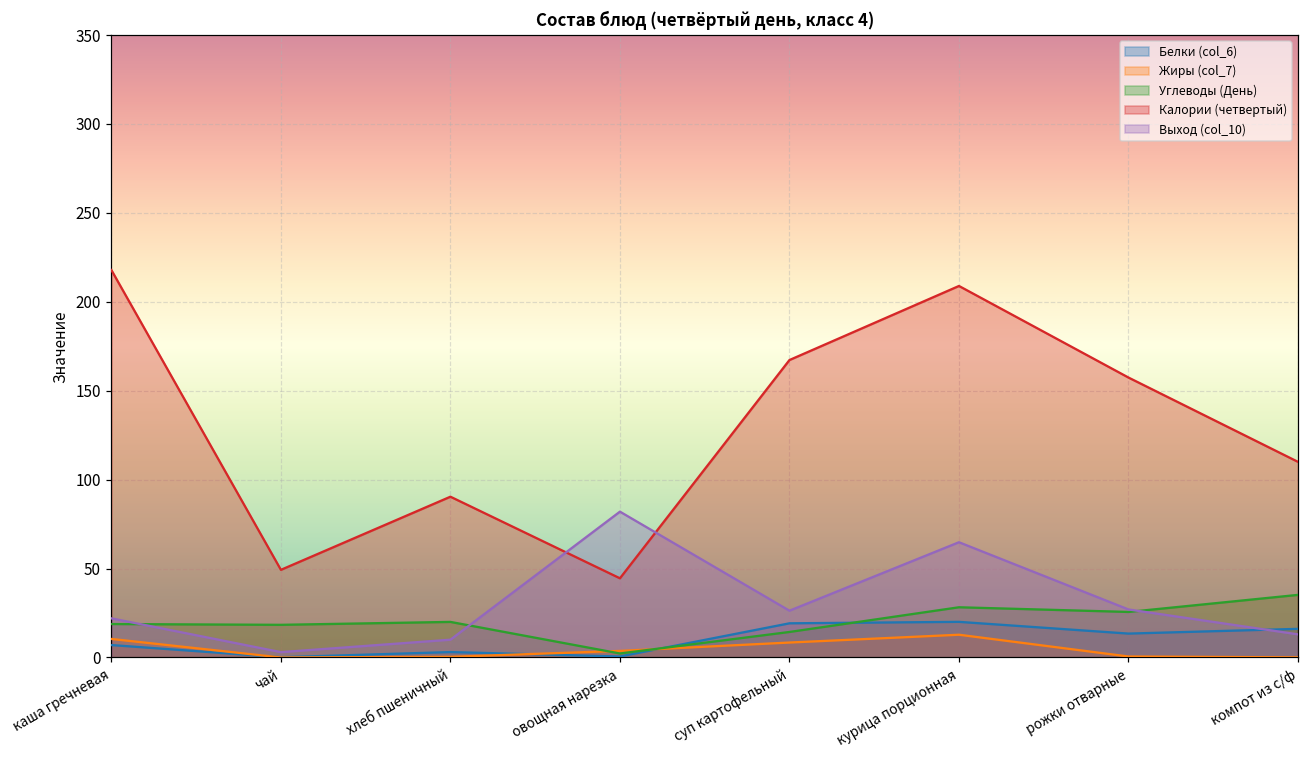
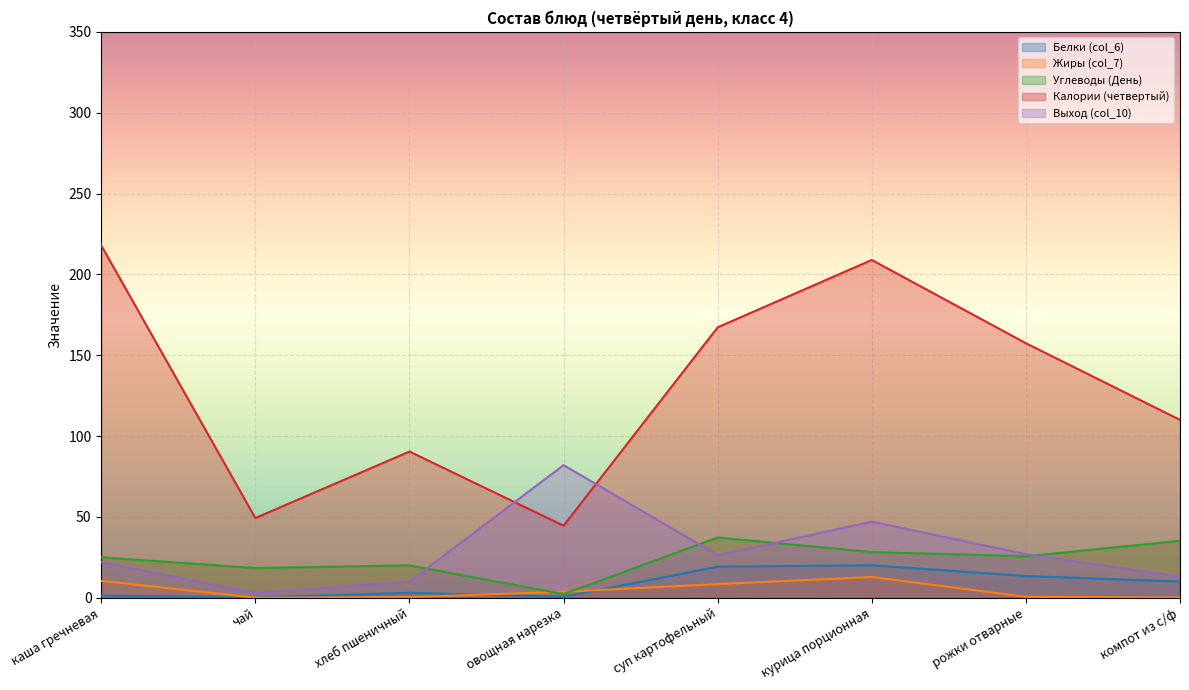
Белки (col_6), каша гречневая: 7 -> 1
Углеводы (День), каша гречневая: 19 -> 25
Углеводы (День), суп картофельный: 14 -> 37
Выход (col_10), курица порционная: 65 -> 47
Белки (col_6), компот из с/ф: 16 -> 10
